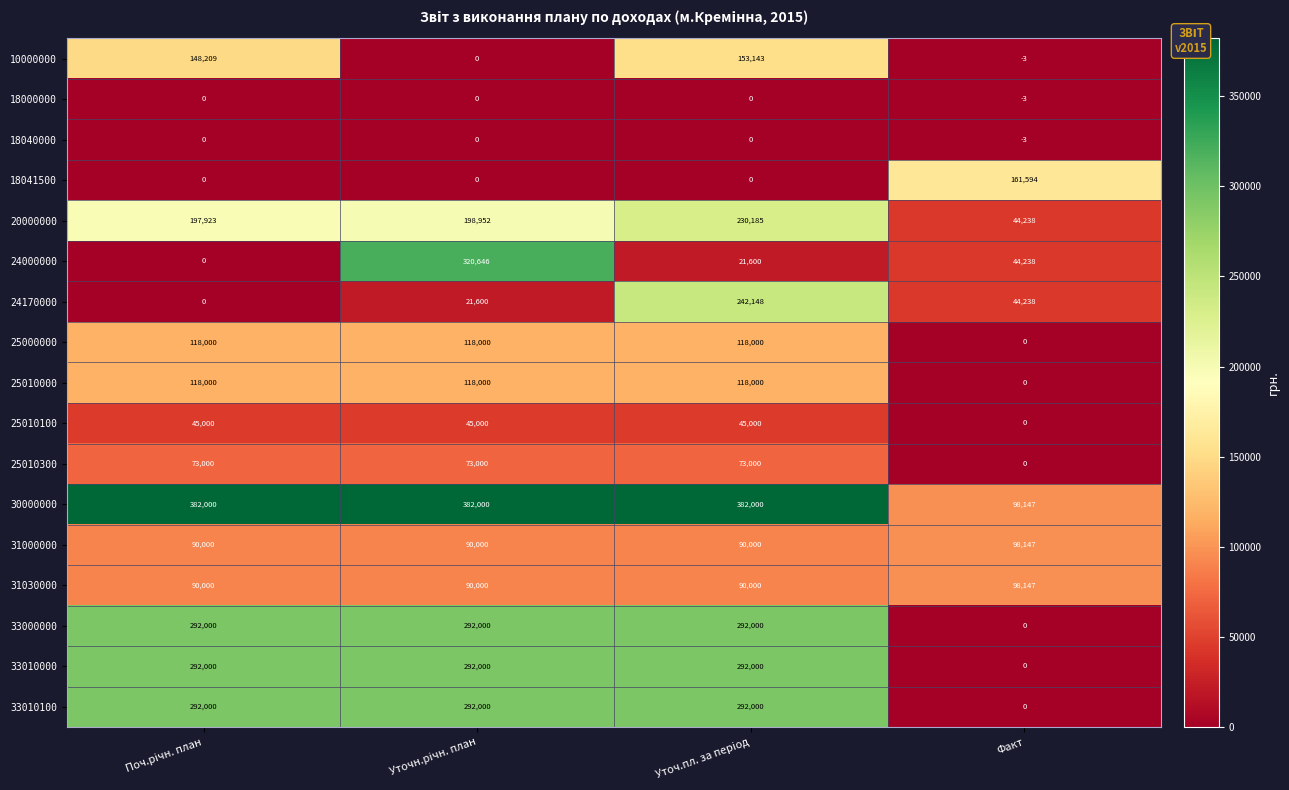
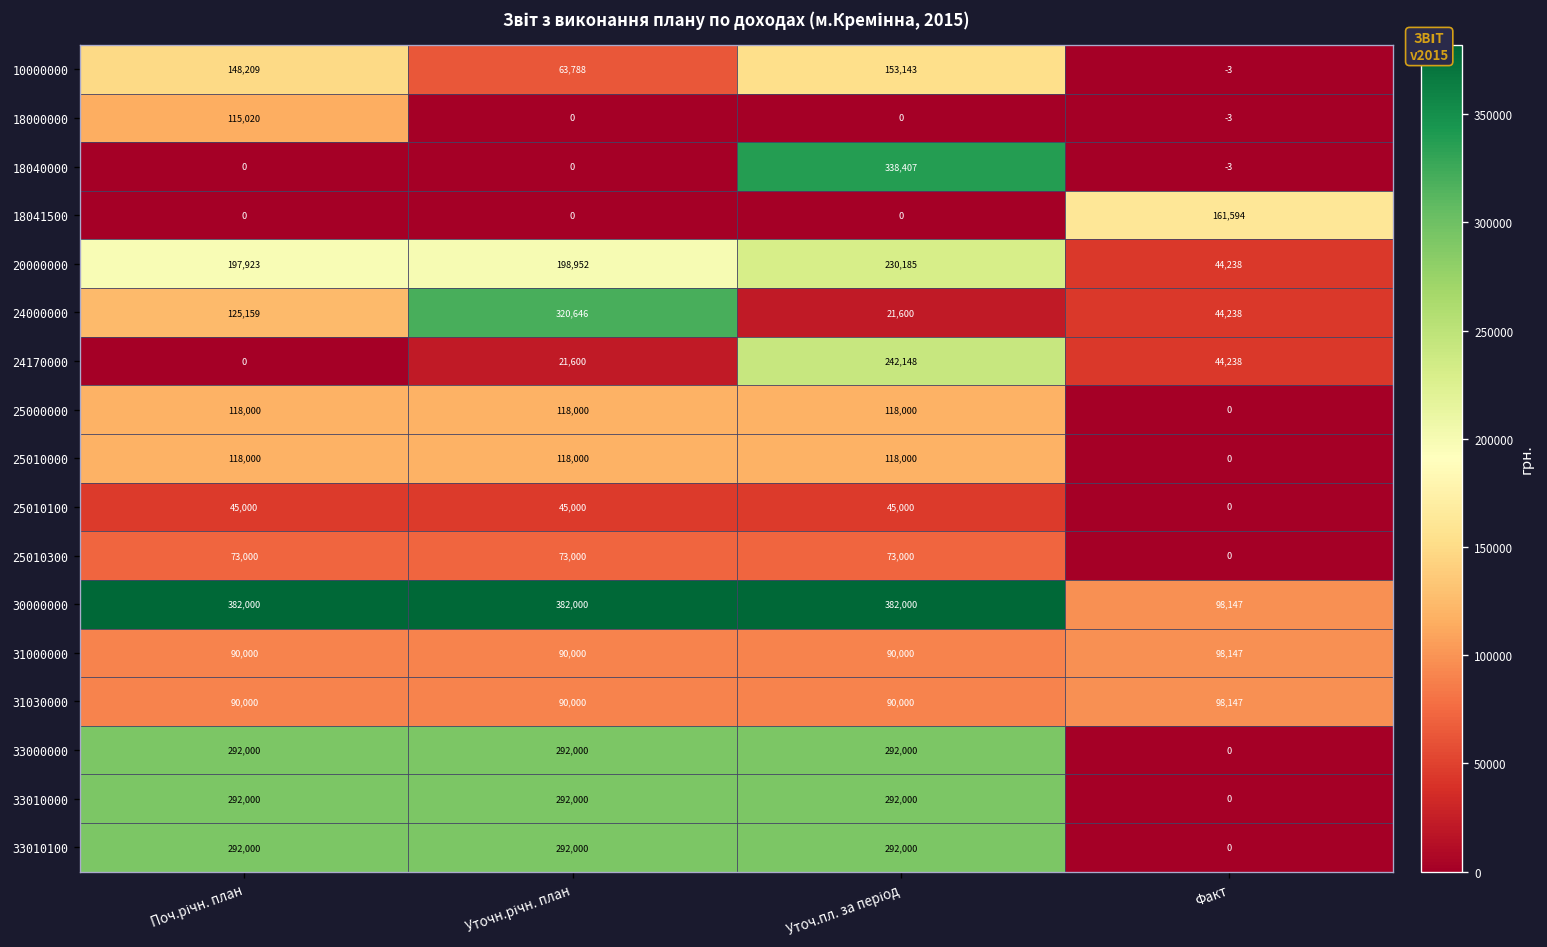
10000000, Уточн.річн. план: 0 -> 63,788
18000000, Поч.річн. план: 0 -> 115,020
18040000, Уточ.пл. за період: 0 -> 338,407
24000000, Поч.річн. план: 0 -> 125,159
